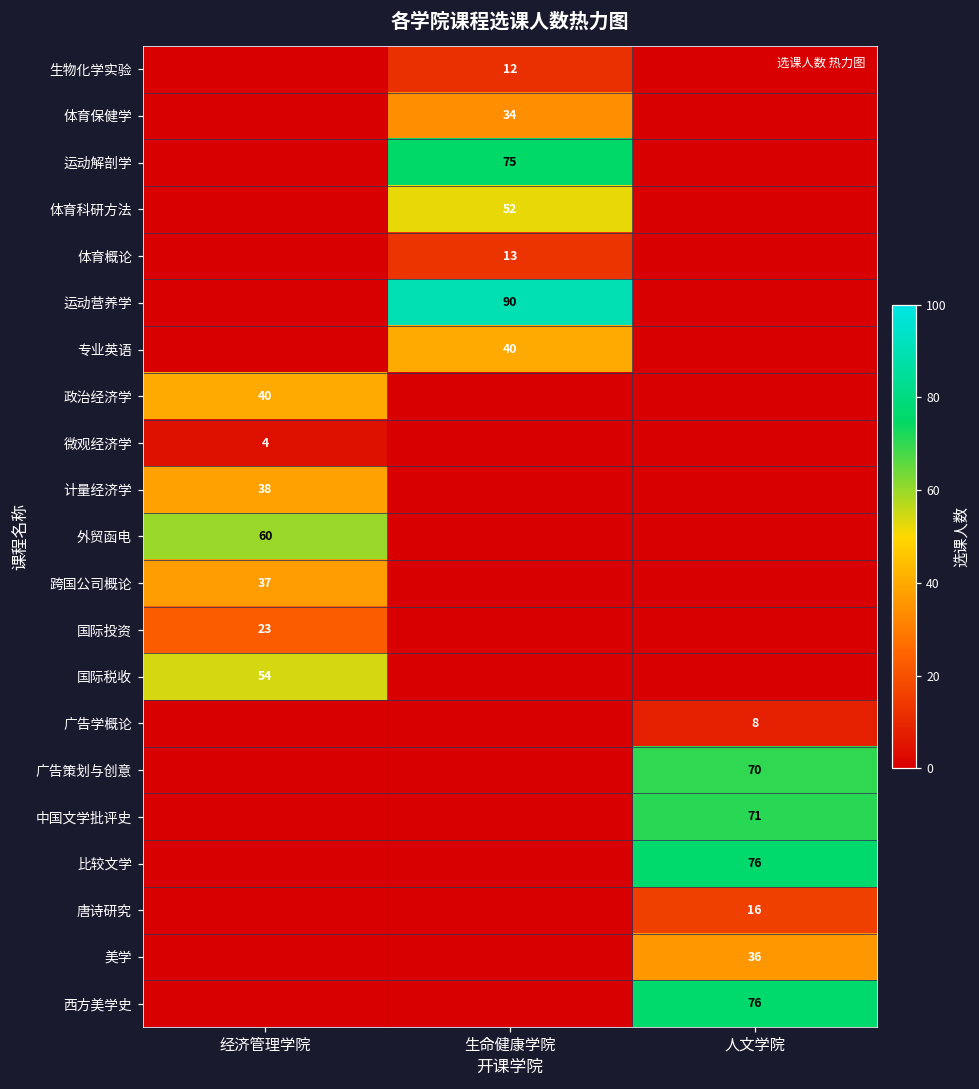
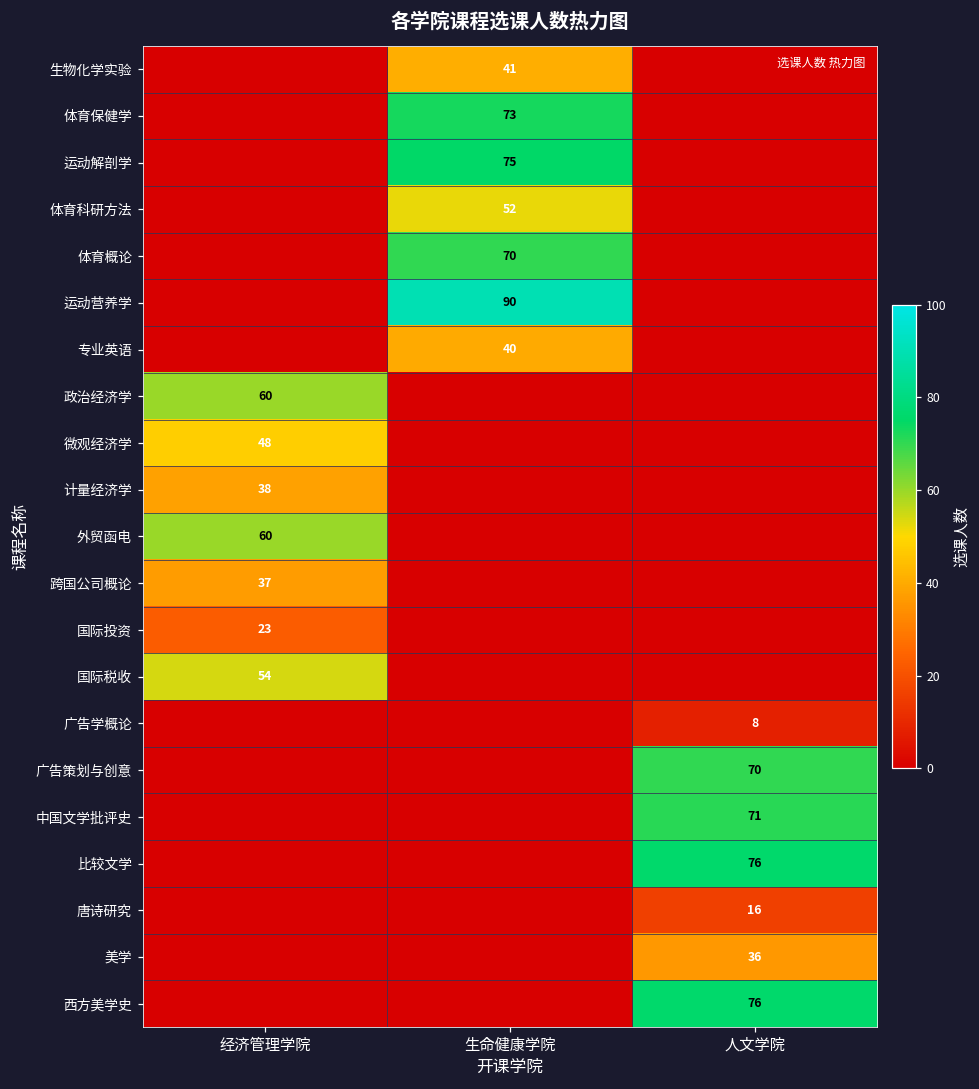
生物化学实验, 生命健康学院: 12 -> 41
体育保健学, 生命健康学院: 34 -> 73
体育概论, 生命健康学院: 13 -> 70
政治经济学, 经济管理学院: 40 -> 60
微观经济学, 经济管理学院: 4 -> 48
